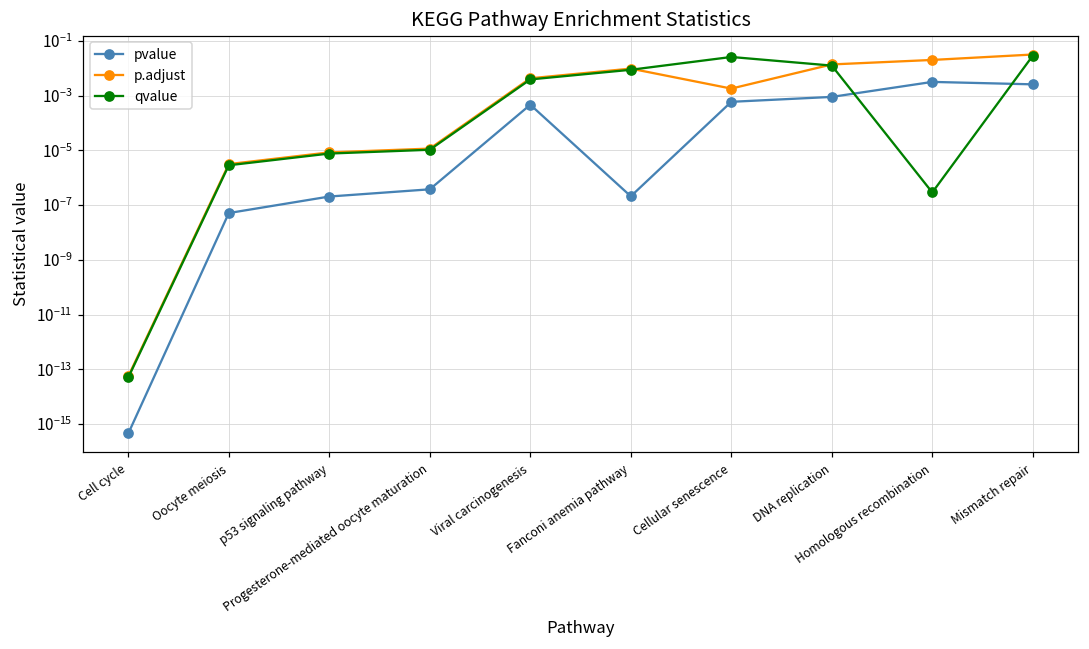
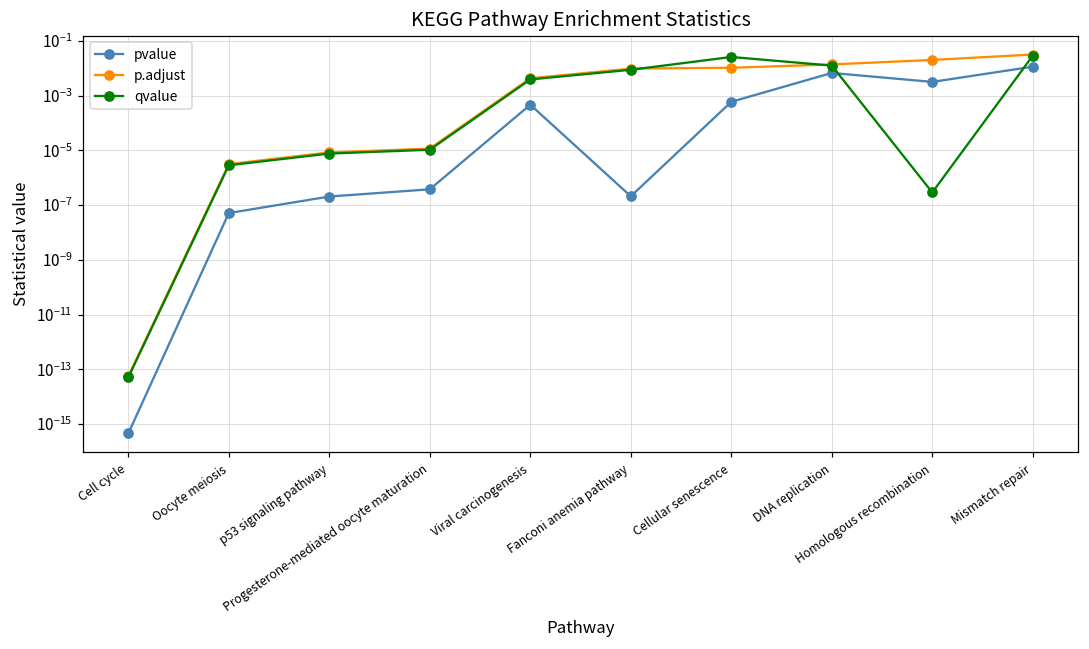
p.adjust, Cellular senescence: 0.002 -> 0.010
pvalue, DNA replication: 0.0009 -> 0.007
pvalue, Mismatch repair: 0.003 -> 0.01
